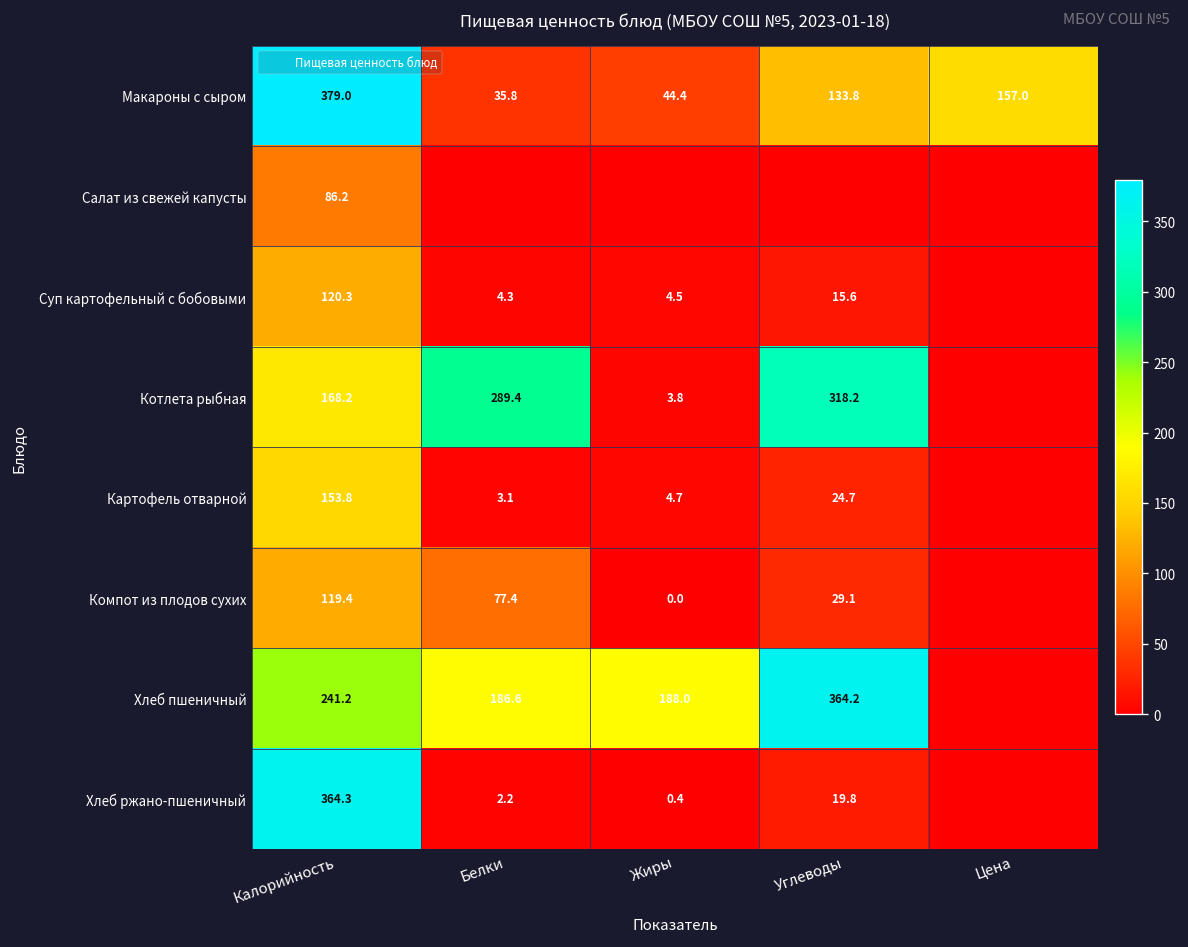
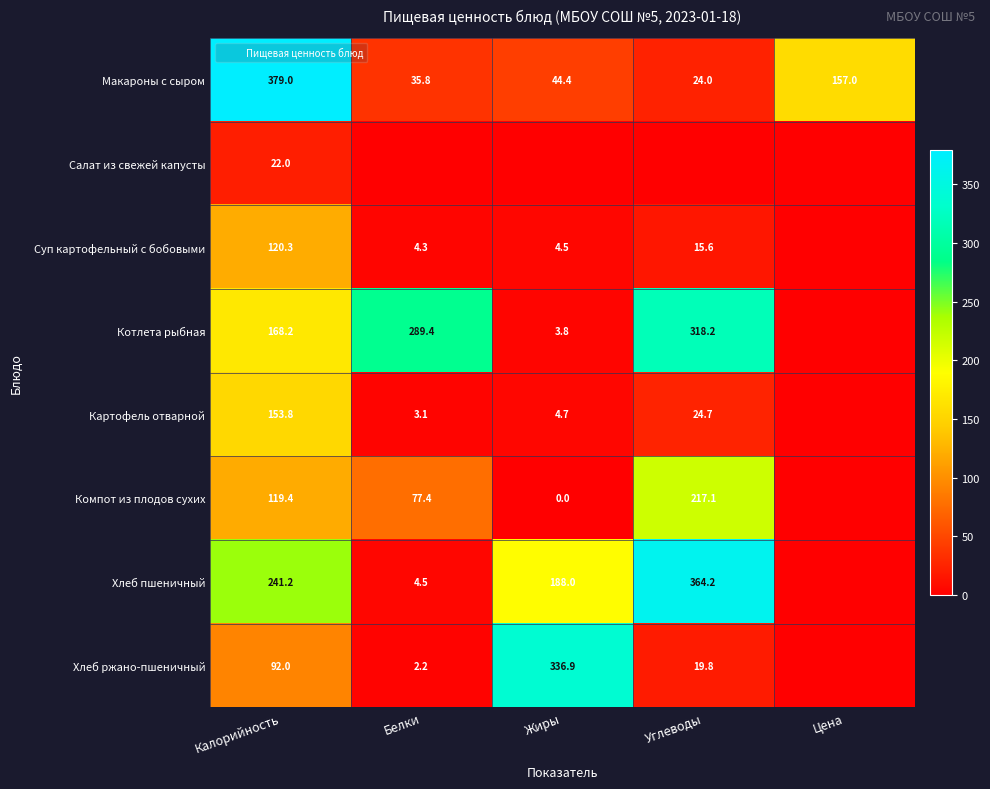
Макароны с сыром, Углеводы: 133.8 -> 24.0
Салат из свежей капусты, Калорийность: 86.2 -> 22.0
Компот из плодов сухих, Углеводы: 29.1 -> 217.1
Хлеб пшеничный, Белки: 186.6 -> 4.5
Хлеб ржано-пшеничный, Калорийность: 364.3 -> 92.0
Хлеб ржано-пшеничный, Жиры: 0.4 -> 336.9
